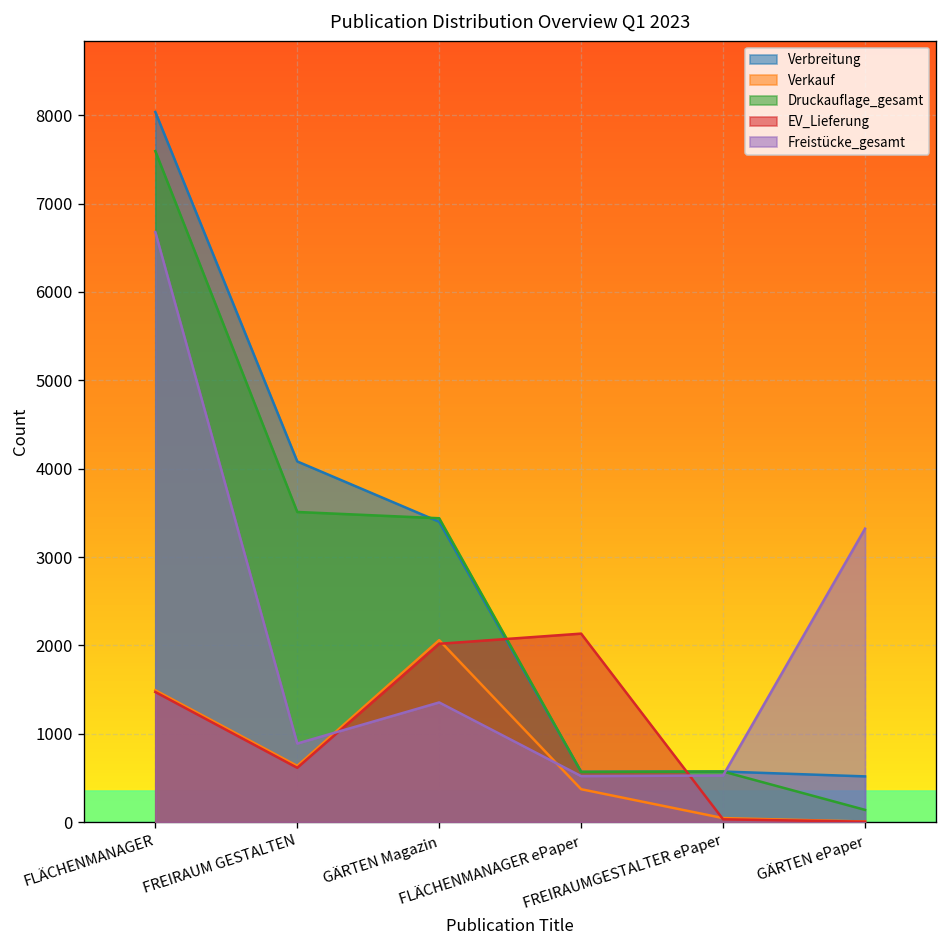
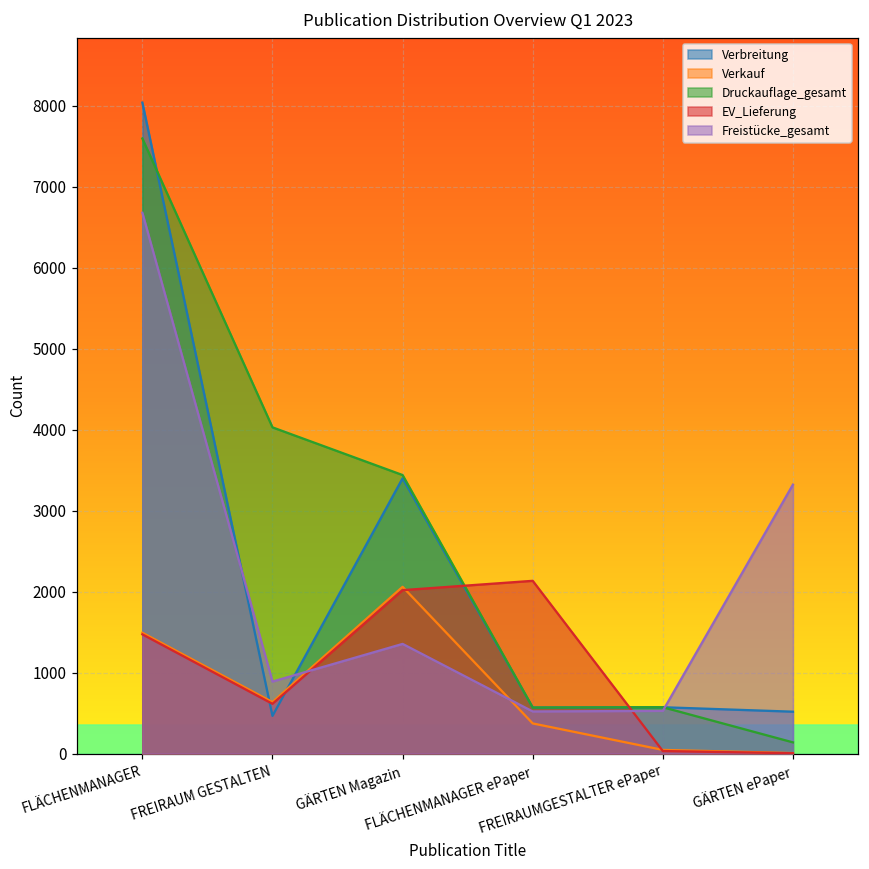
Verbreitung, FREIRAUM GESTALTEN: 4100 -> 500
Druckauflage_gesamt, FREIRAUM GESTALTEN: 3500 -> 4000
